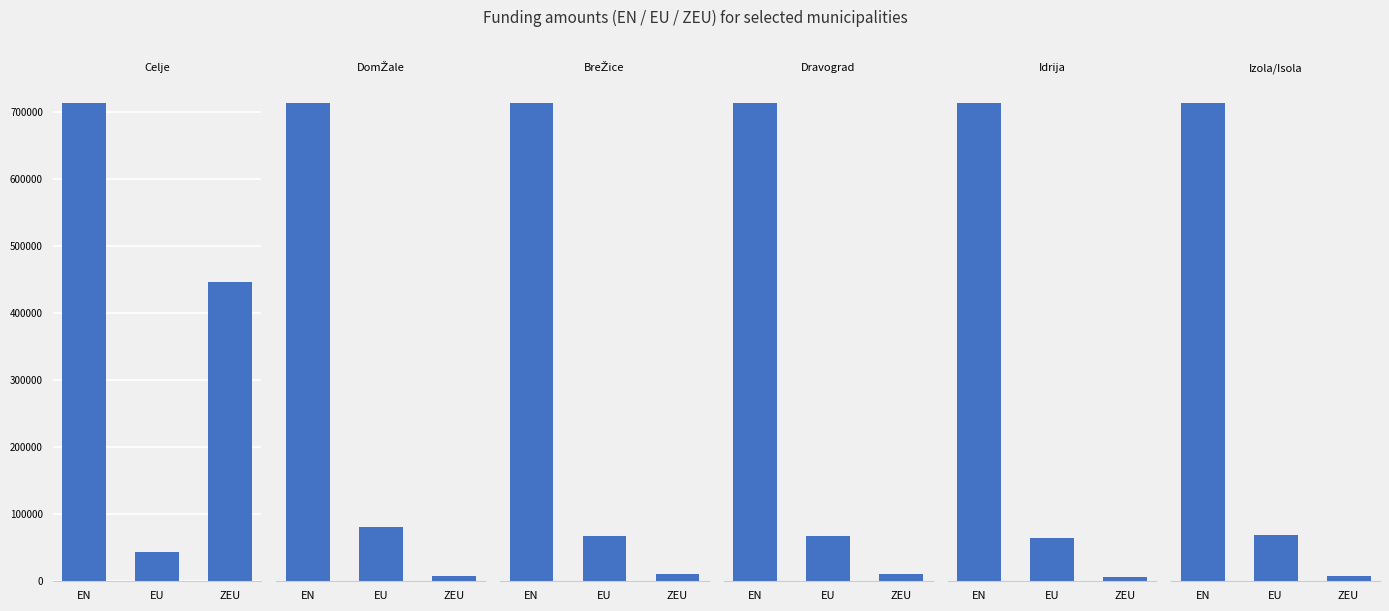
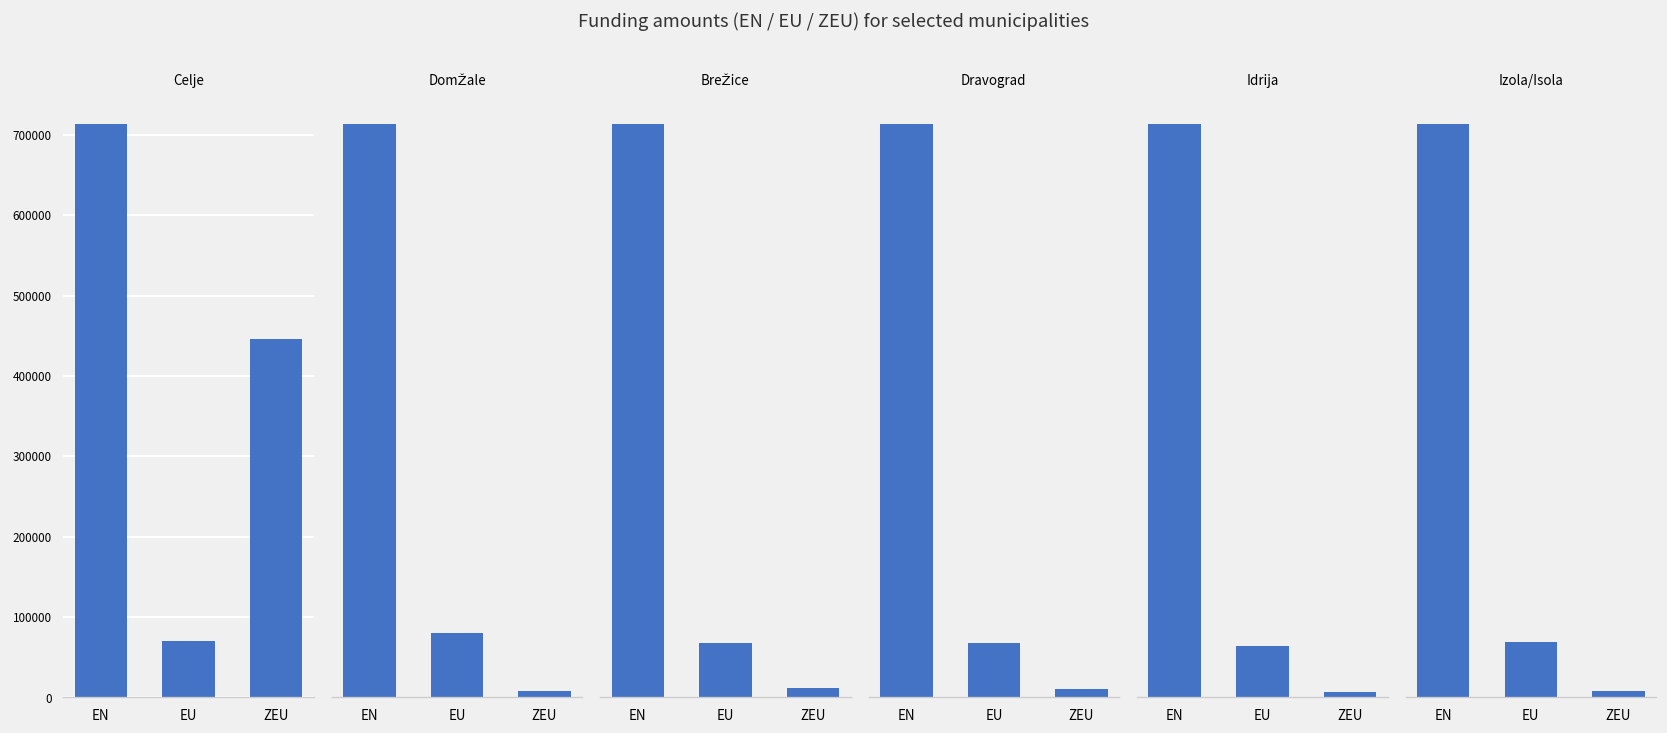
Celje, EU: 40000 -> 70000
